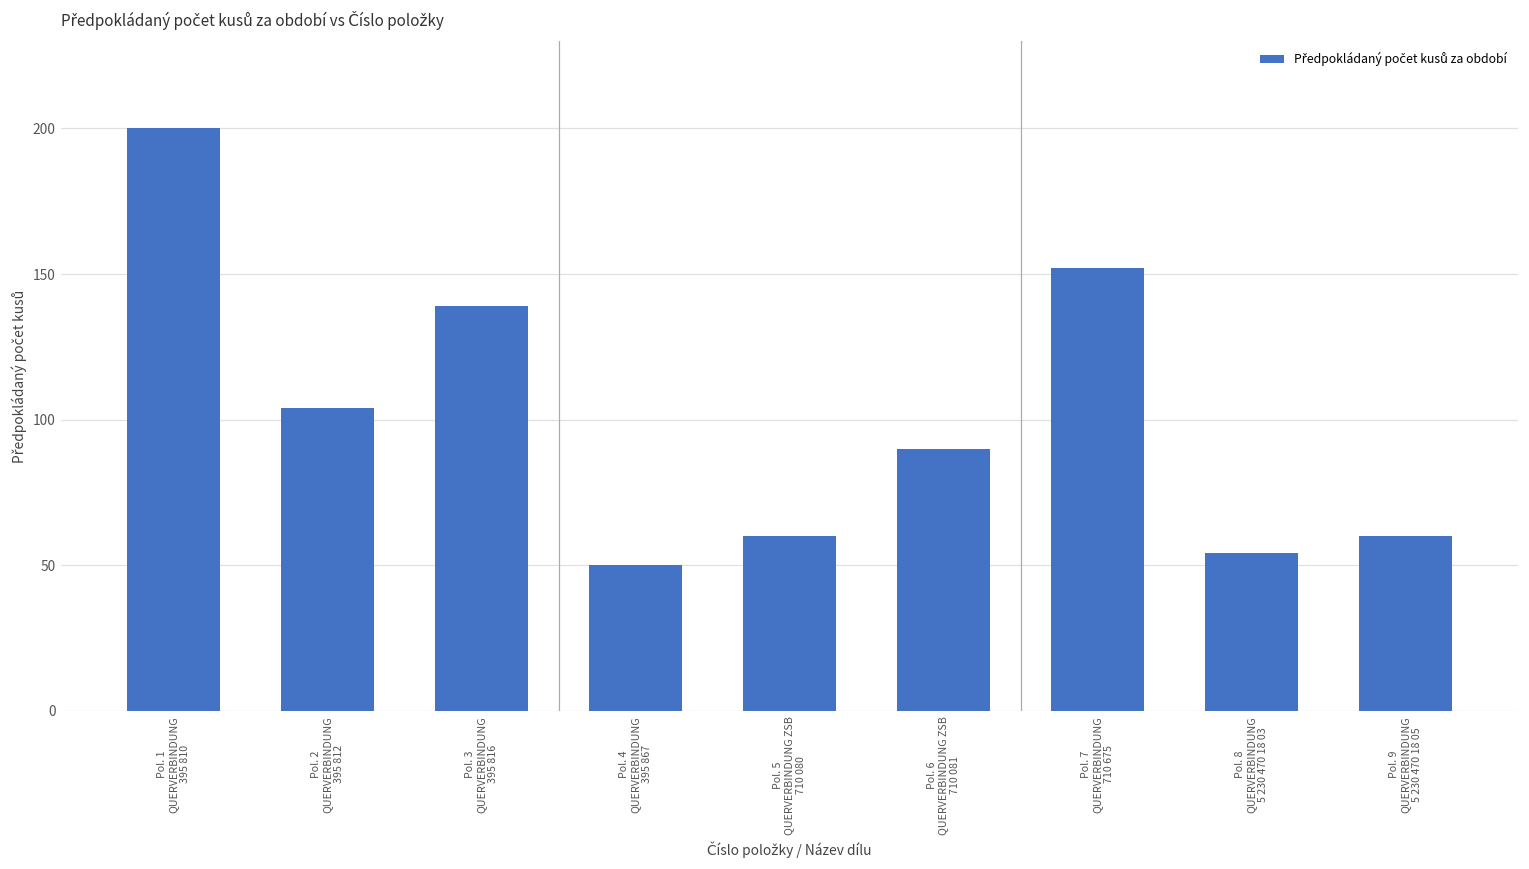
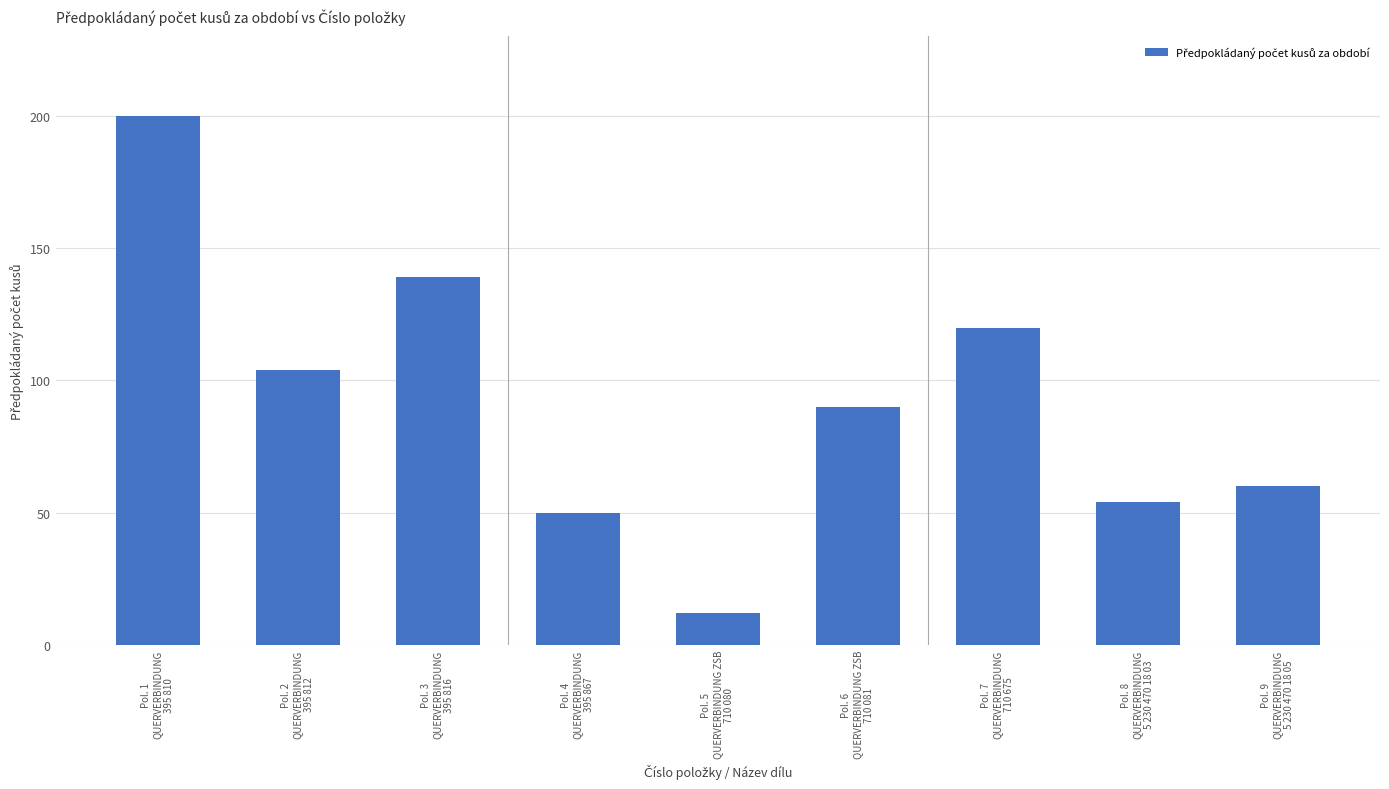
Pol. 5 QUERVERBINDUNG ZSB 710 080: 60 -> 12
Pol. 7 QUERVERBINDUNG 710 675: 152 -> 120
